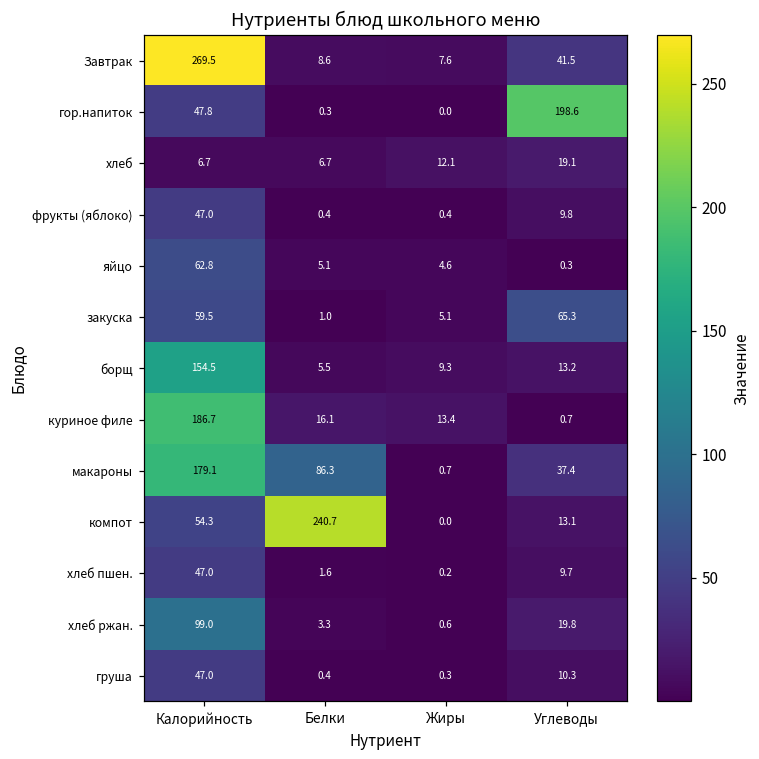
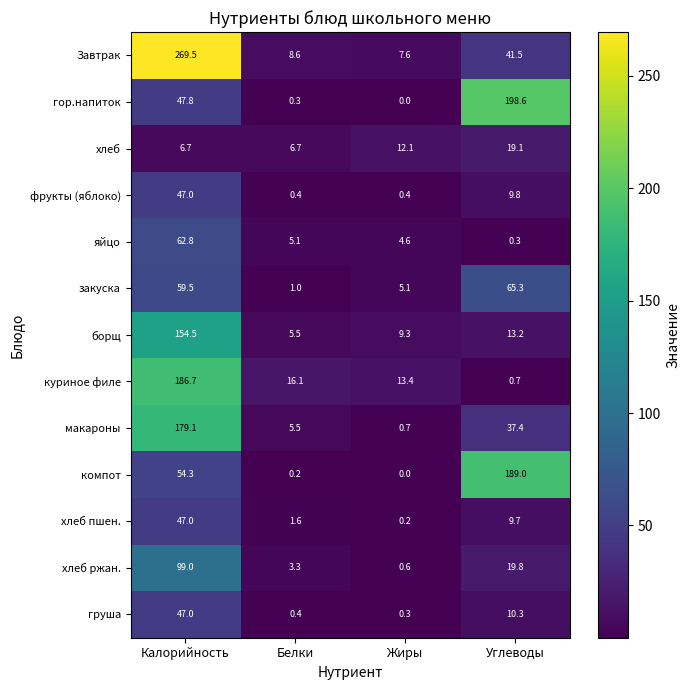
макароны, Белки: 86.3 -> 5.5
компот, Белки: 240.7 -> 0.2
компот, Углеводы: 13.1 -> 189.0
